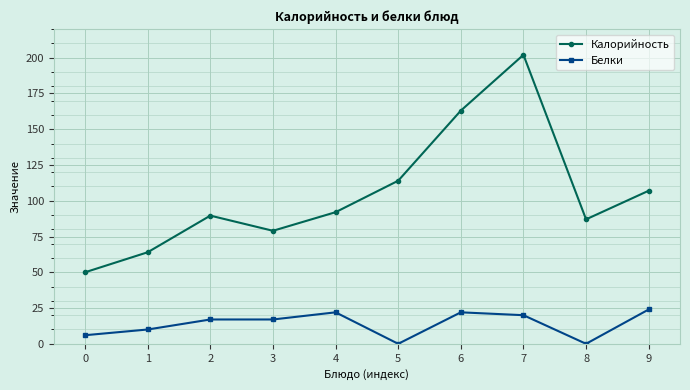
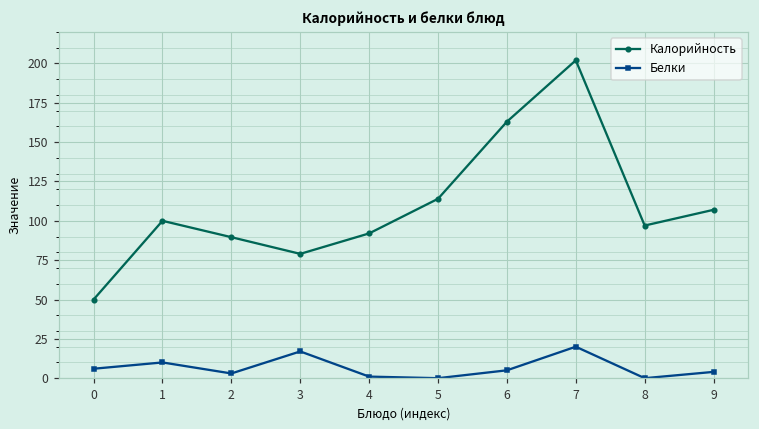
Калорийность, 1: 64 -> 100
Белки, 2: 17 -> 3
Белки, 4: 22 -> 1
Белки, 6: 22 -> 5
Калорийность, 8: 87 -> 97
Белки, 9: 24 -> 4
